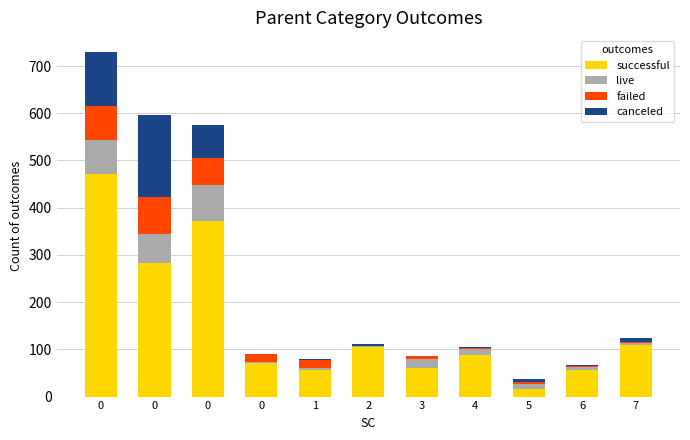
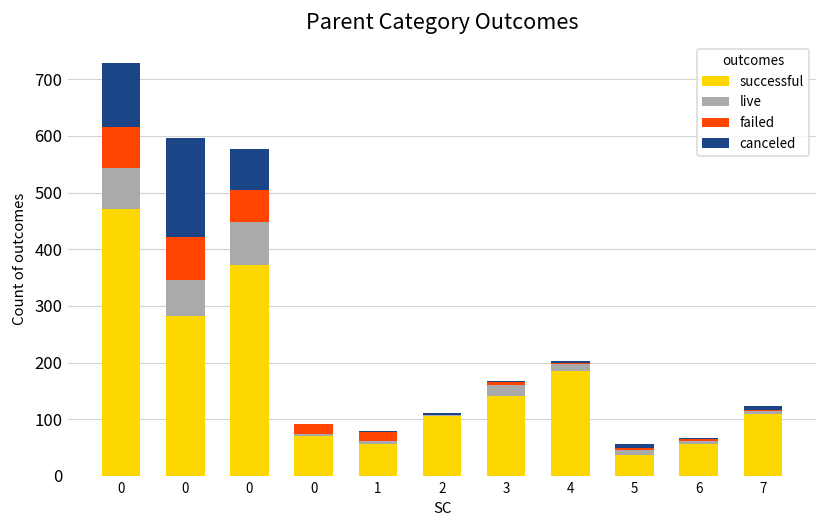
successful, 3: 60 -> 140
successful, 4: 90 -> 190
successful, 5: 20 -> 40
